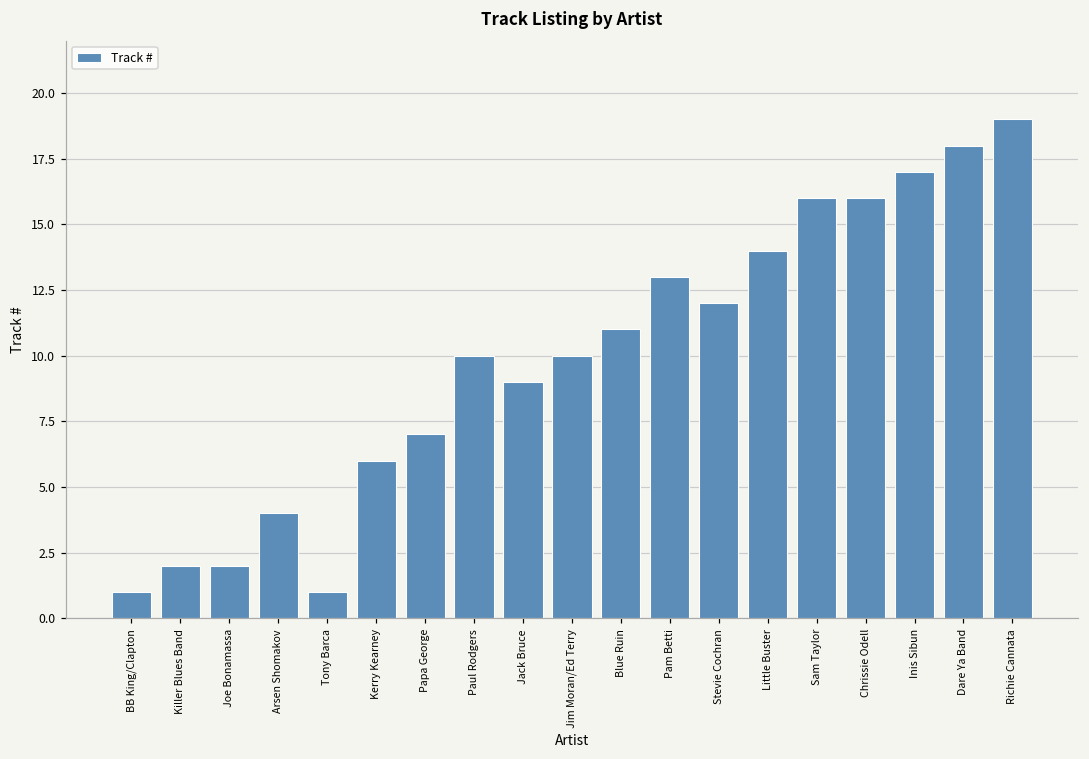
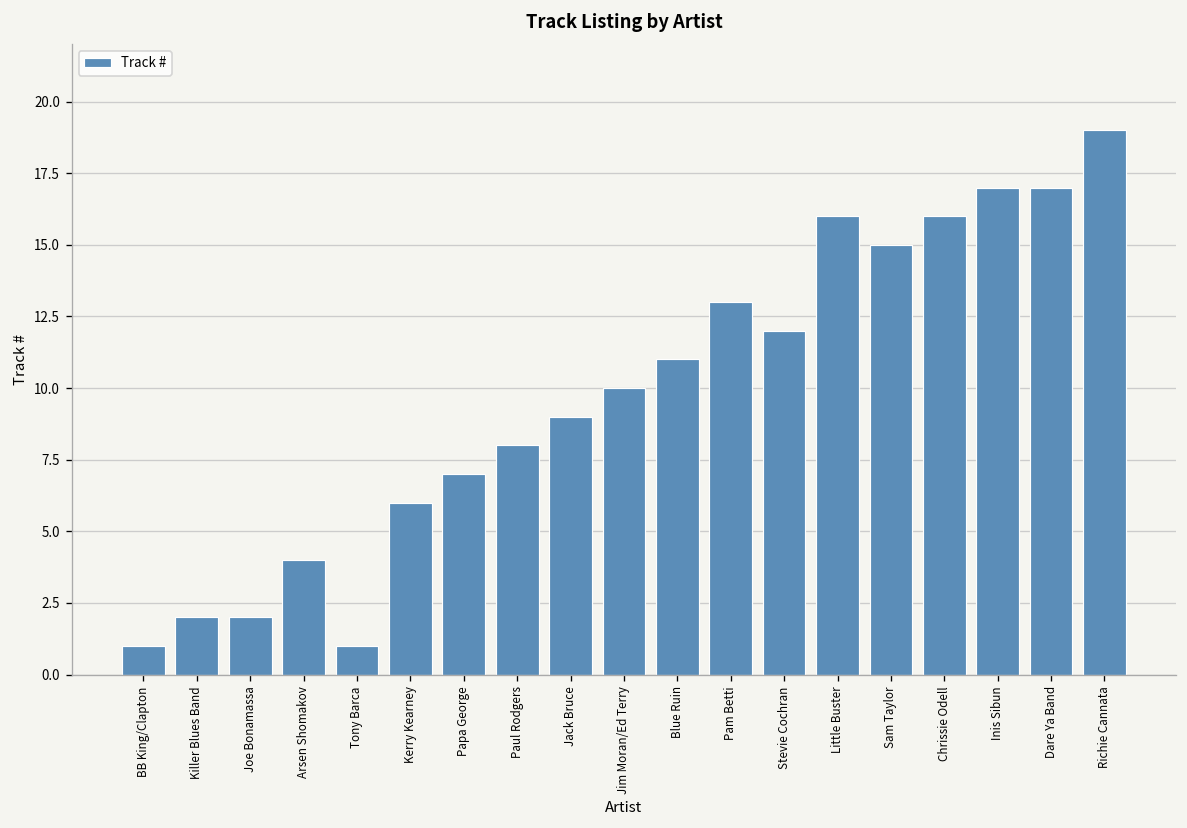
Paul Rodgers: 10 -> 8
Little Buster: 14 -> 16
Sam Taylor: 16 -> 15
Dare Ya Band: 18 -> 17
